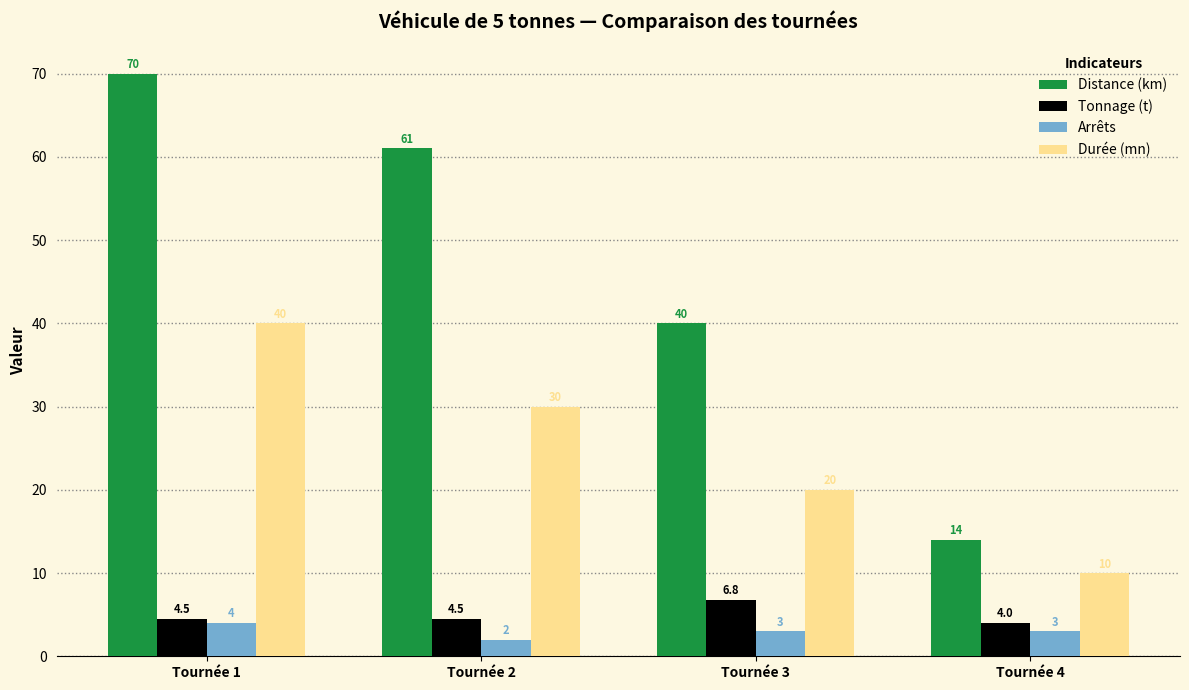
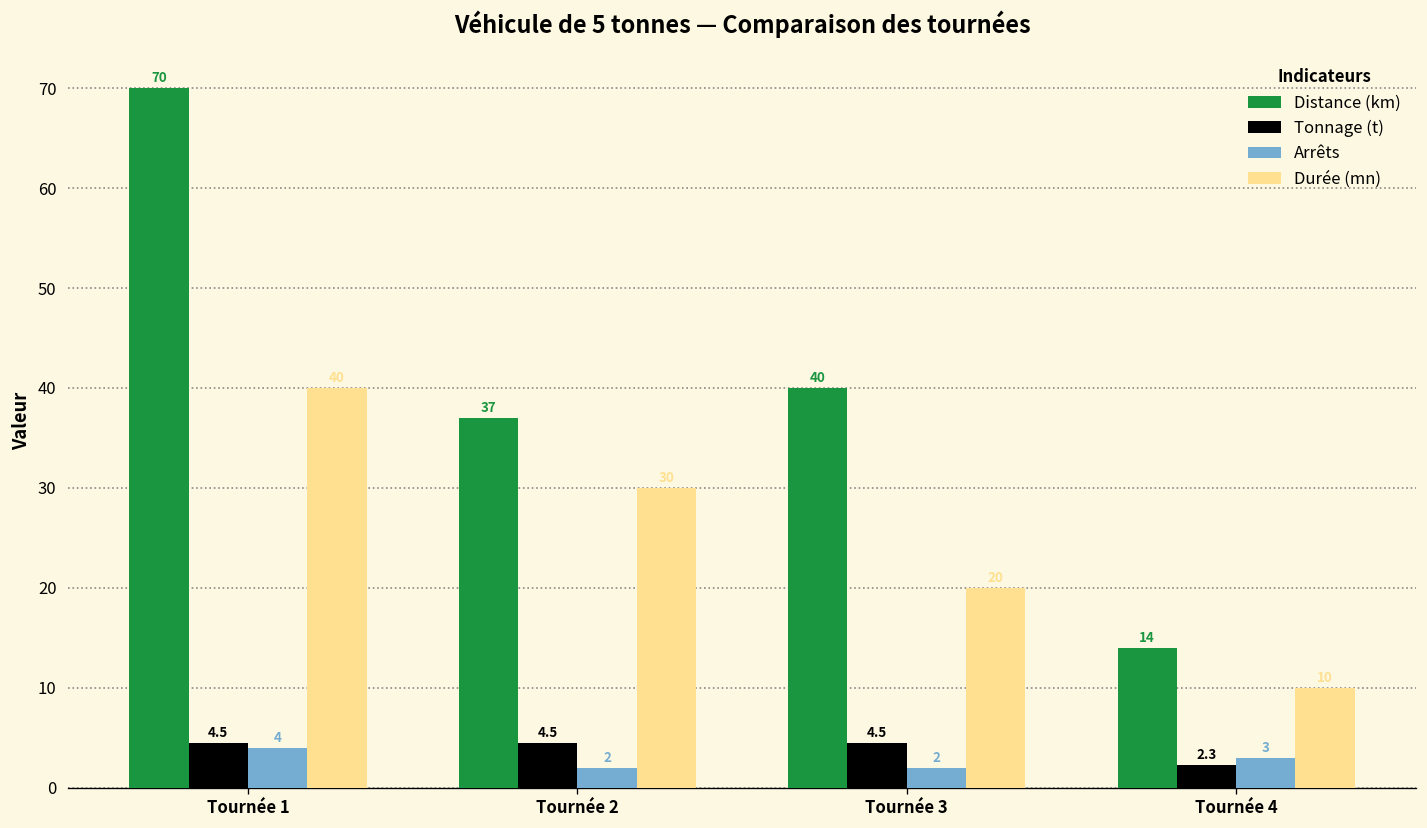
Distance (km), Tournée 2: 61 -> 37
Tonnage (t), Tournée 3: 6.8 -> 4.5
Arrêts, Tournée 3: 3 -> 2
Tonnage (t), Tournée 4: 4.0 -> 2.3
